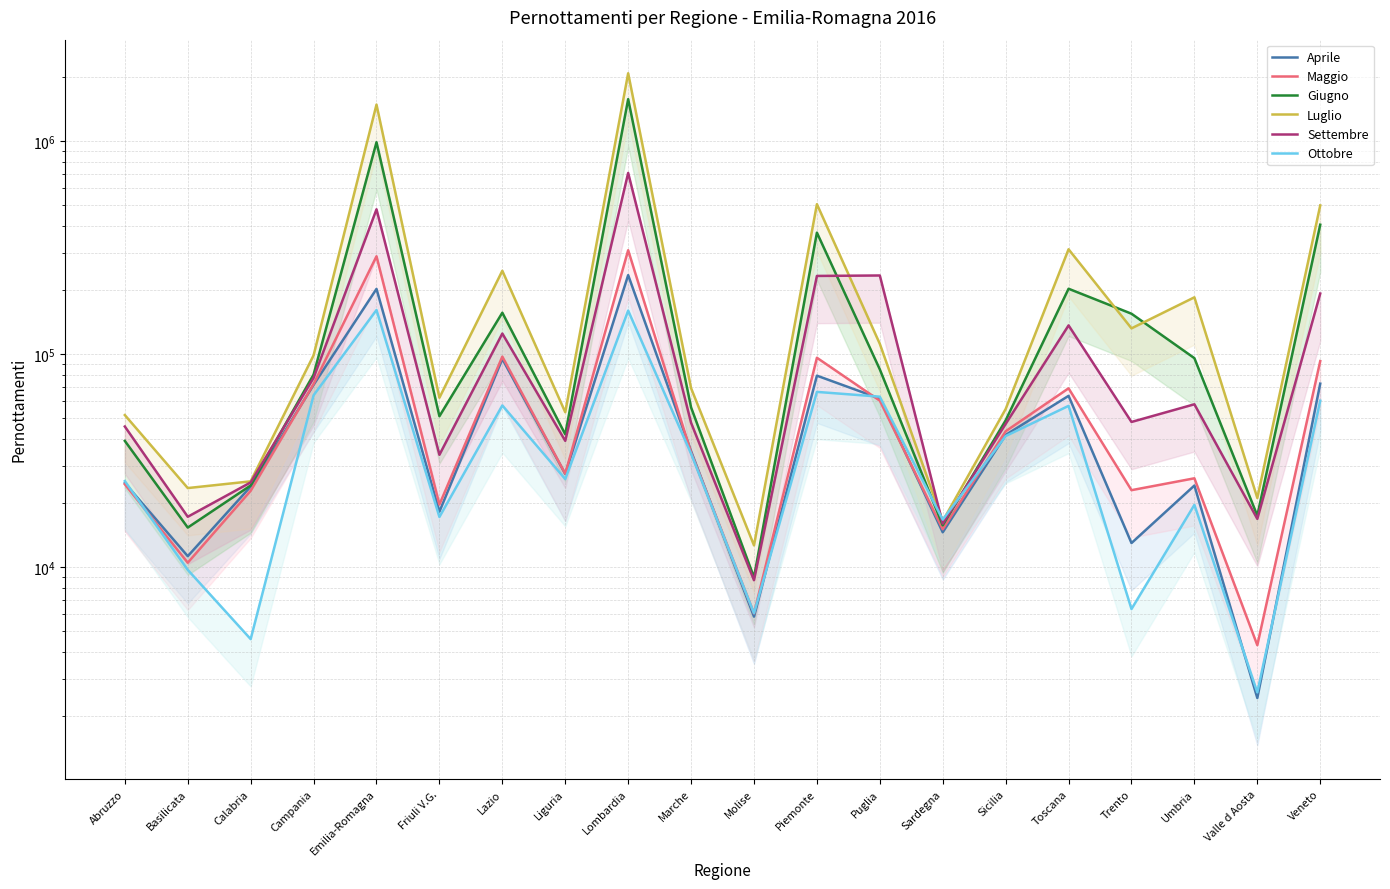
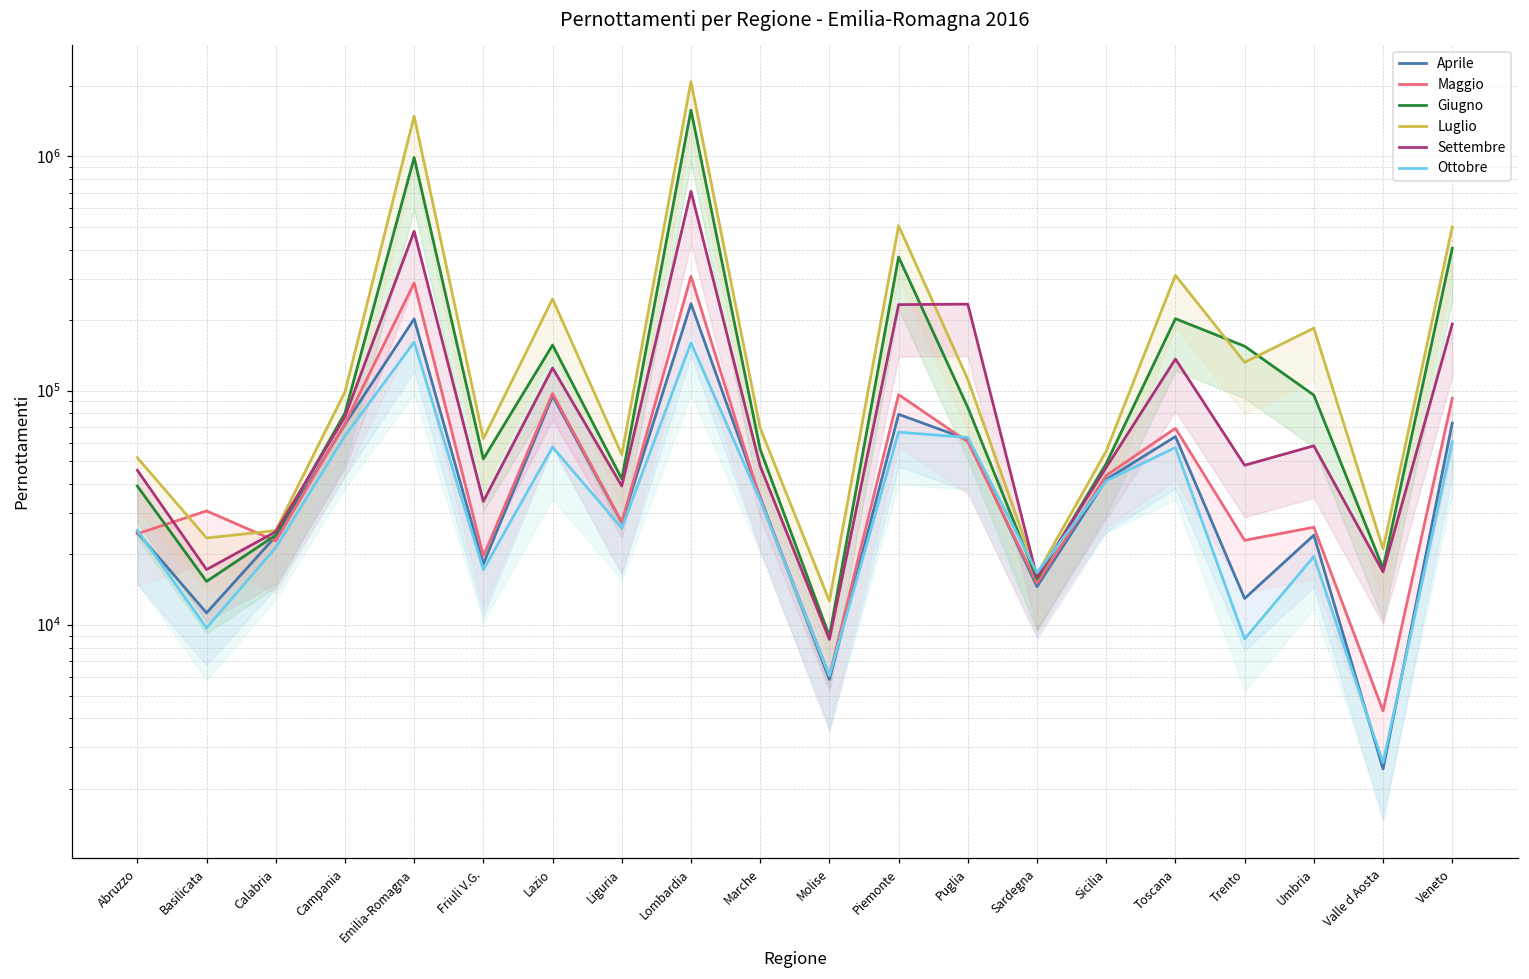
Maggio, Basilicata: 10000 -> 31000
Ottobre, Calabria: 4600 -> 21000
Ottobre, Trento: 6400 -> 8700
